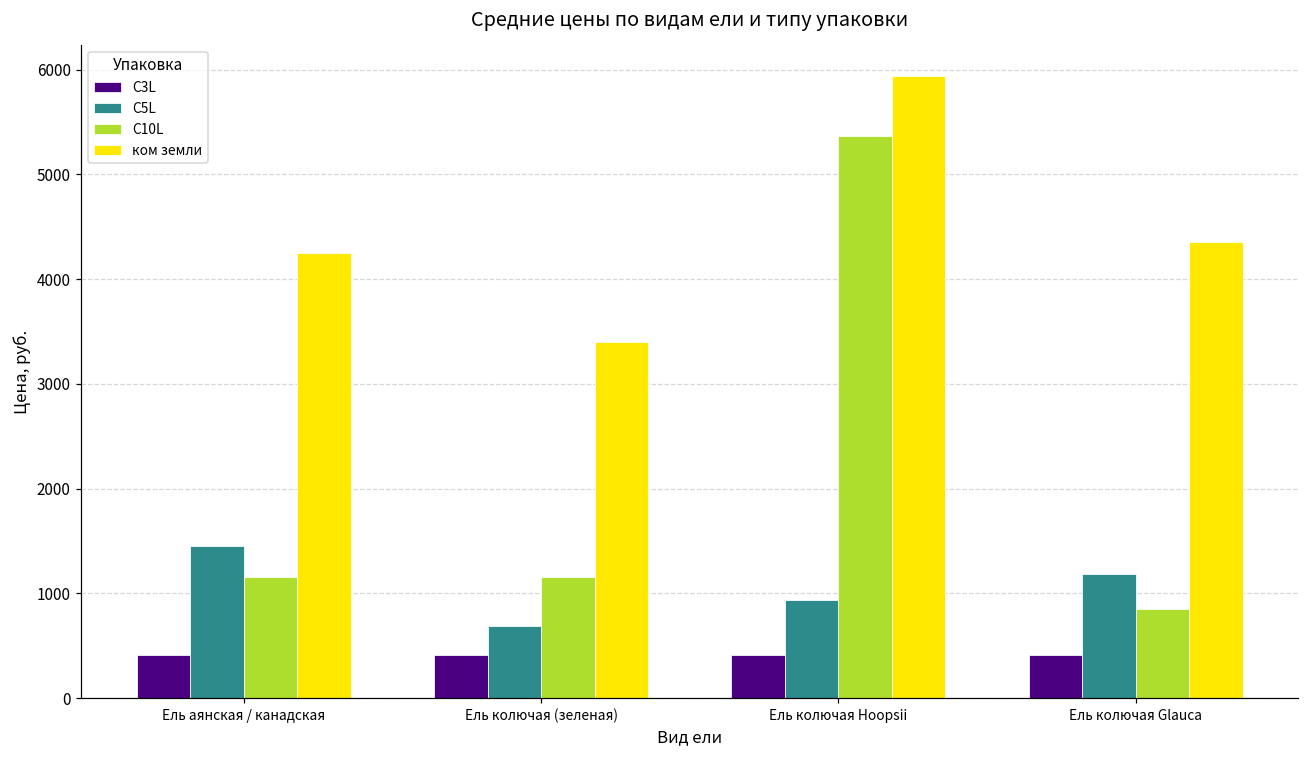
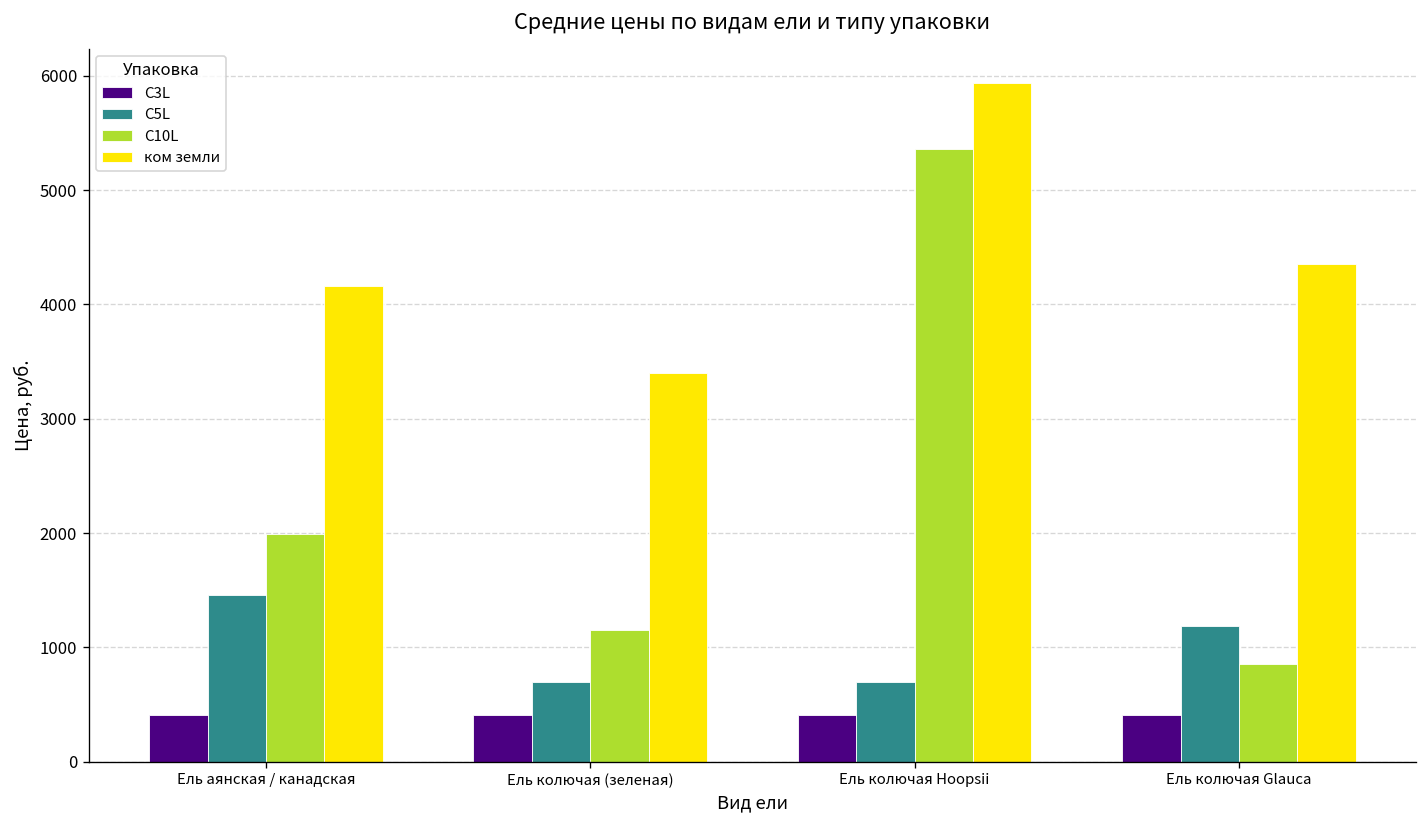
C10L, Ель аянская / канадская: 1200 -> 2000
ком земли, Ель аянская / канадская: 4250 -> 4160
C5L, Ель колючая Hoopsii: 900 -> 700
